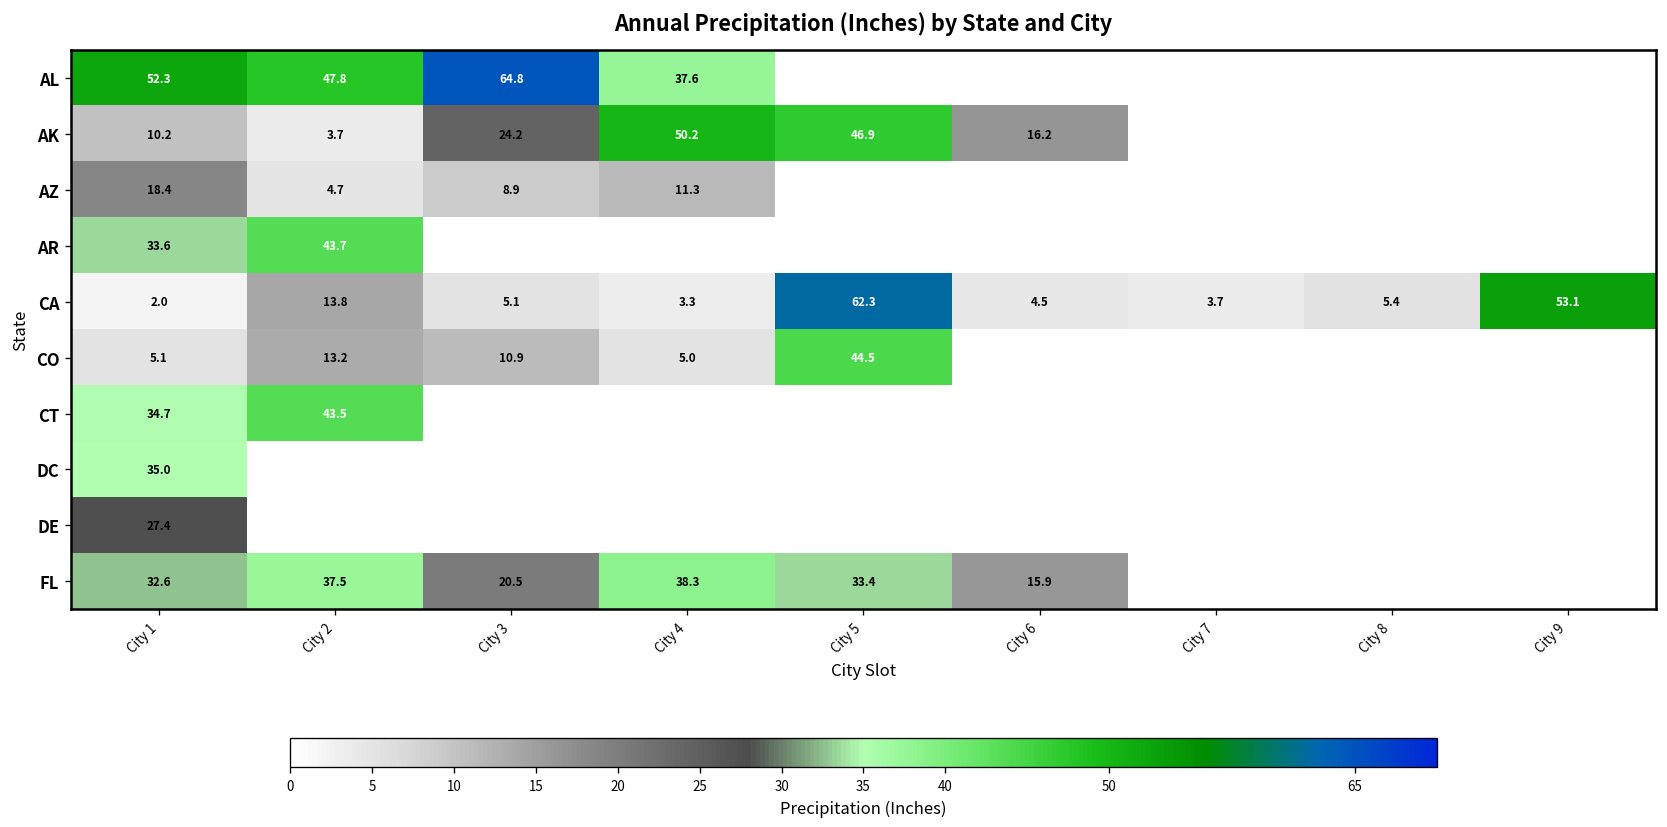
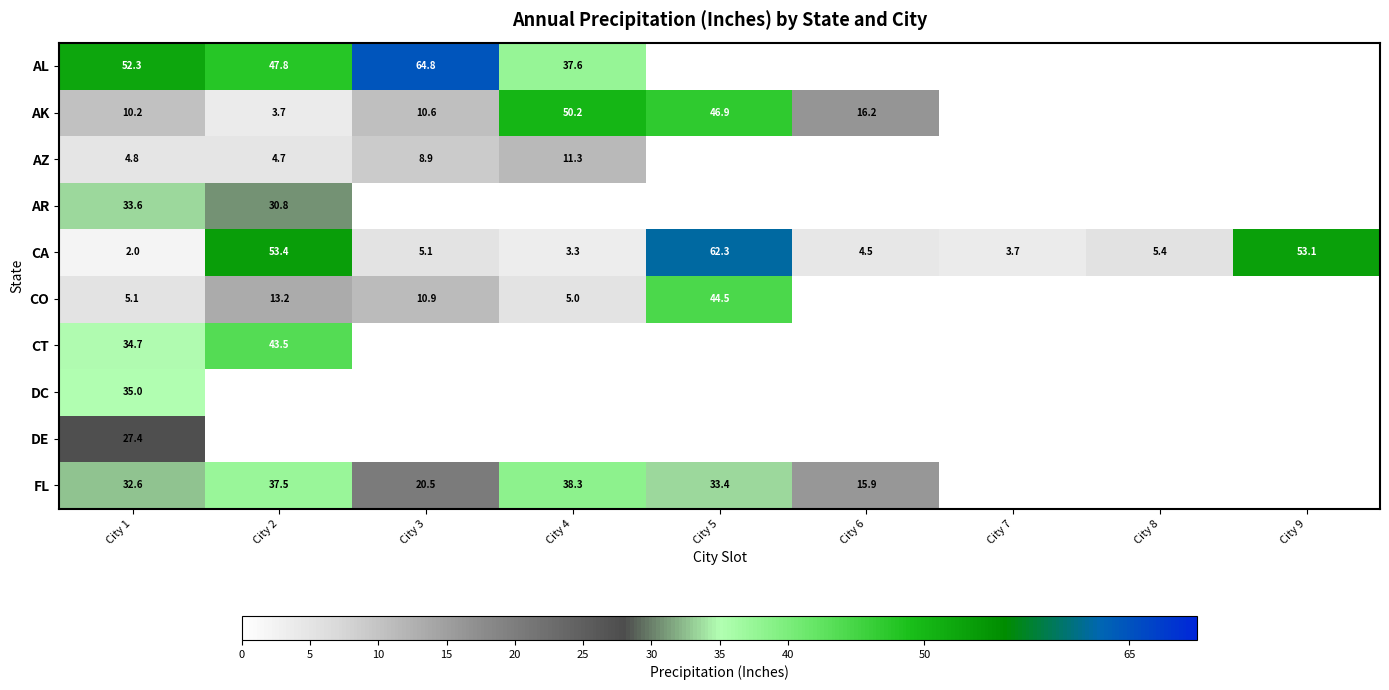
AK, City 3: 24.2 -> 10.6
AZ, City 1: 18.4 -> 4.8
AR, City 2: 43.7 -> 30.8
CA, City 2: 13.8 -> 53.4
